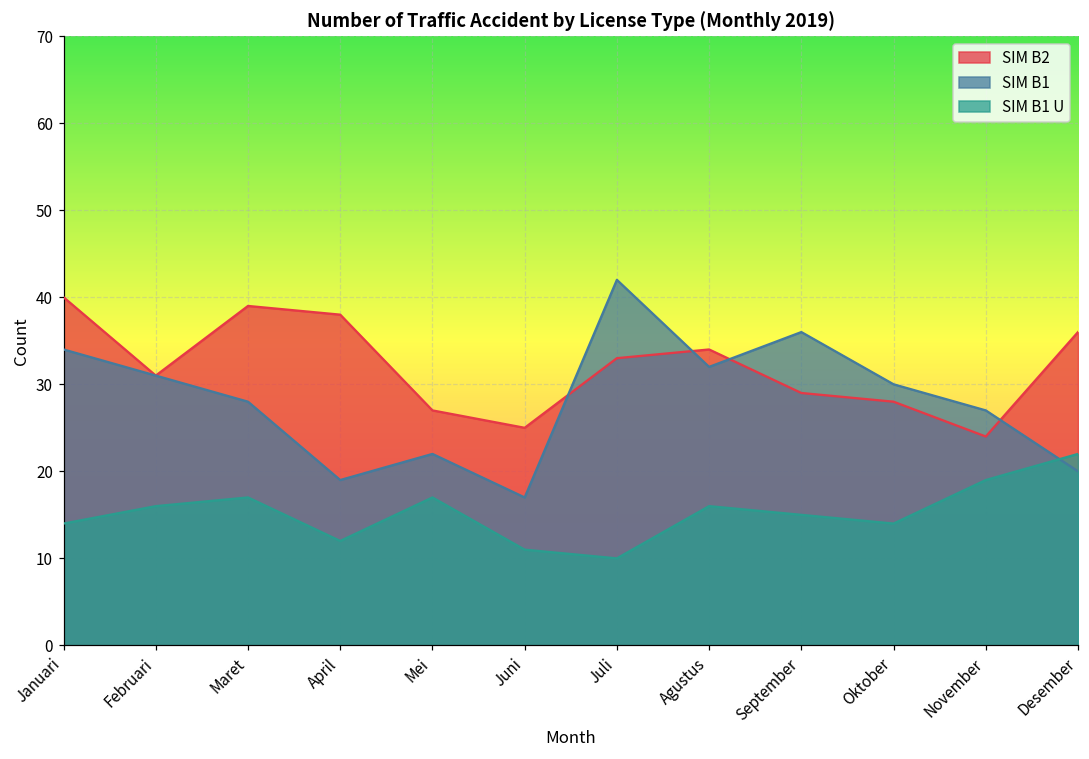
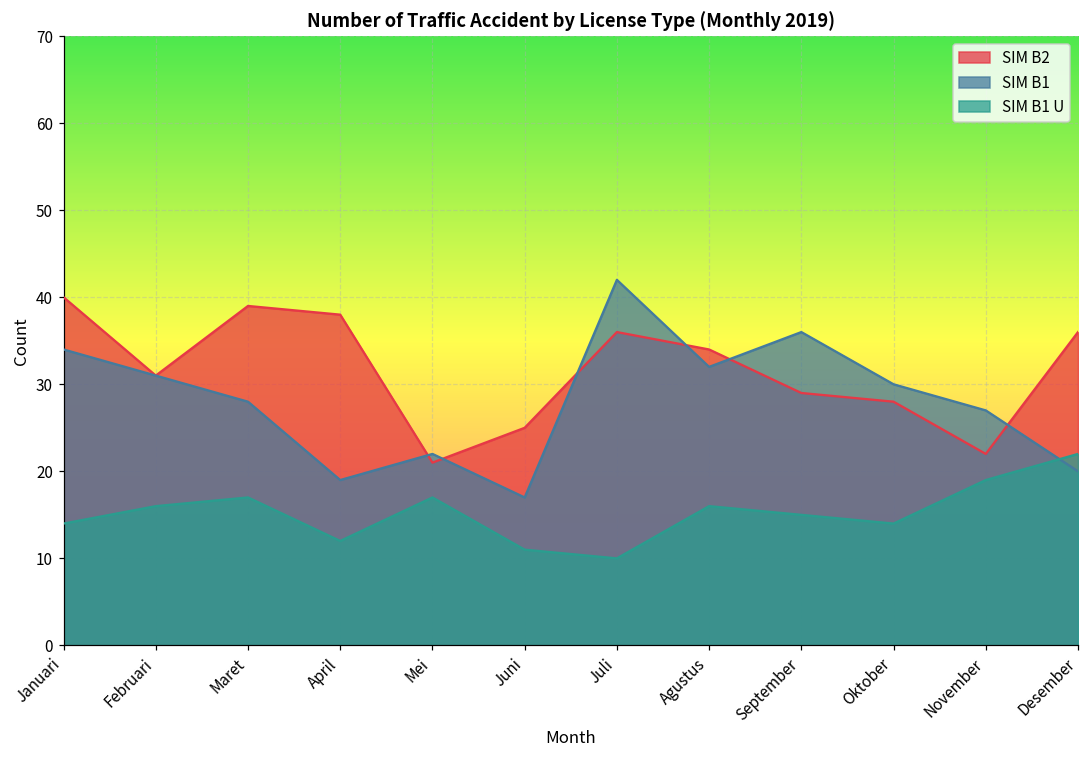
SIM B2, Mei: 27 -> 21
SIM B2, Juli: 33 -> 36
SIM B2, November: 24 -> 22
